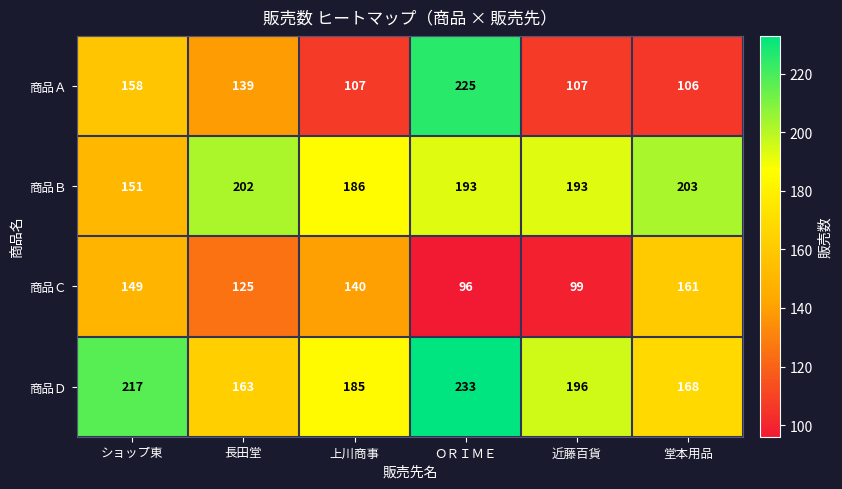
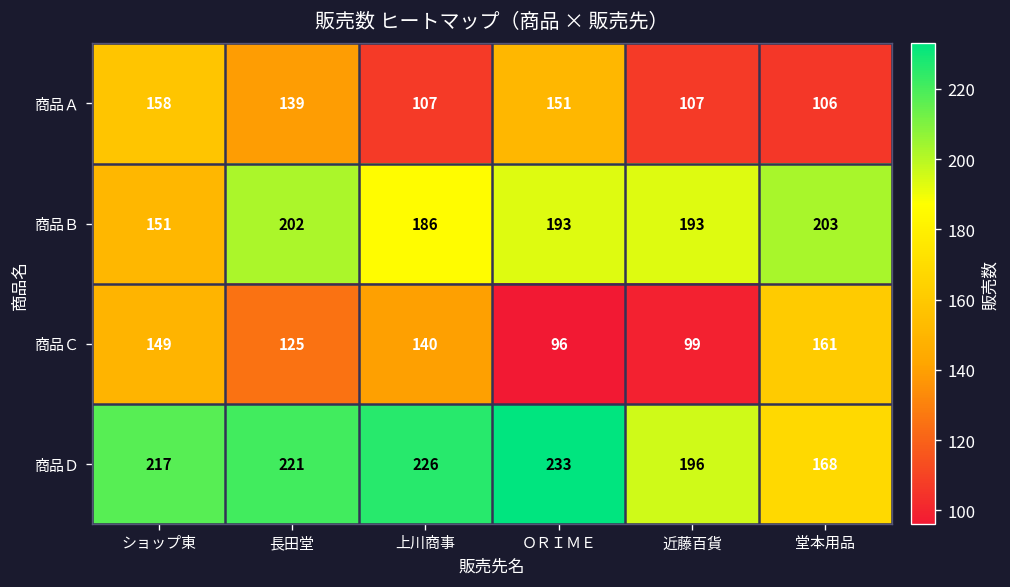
商品Ａ, ＯＲＩＭＥ: 225 -> 151
商品Ｄ, 長田堂: 163 -> 221
商品Ｄ, 上川商事: 185 -> 226
